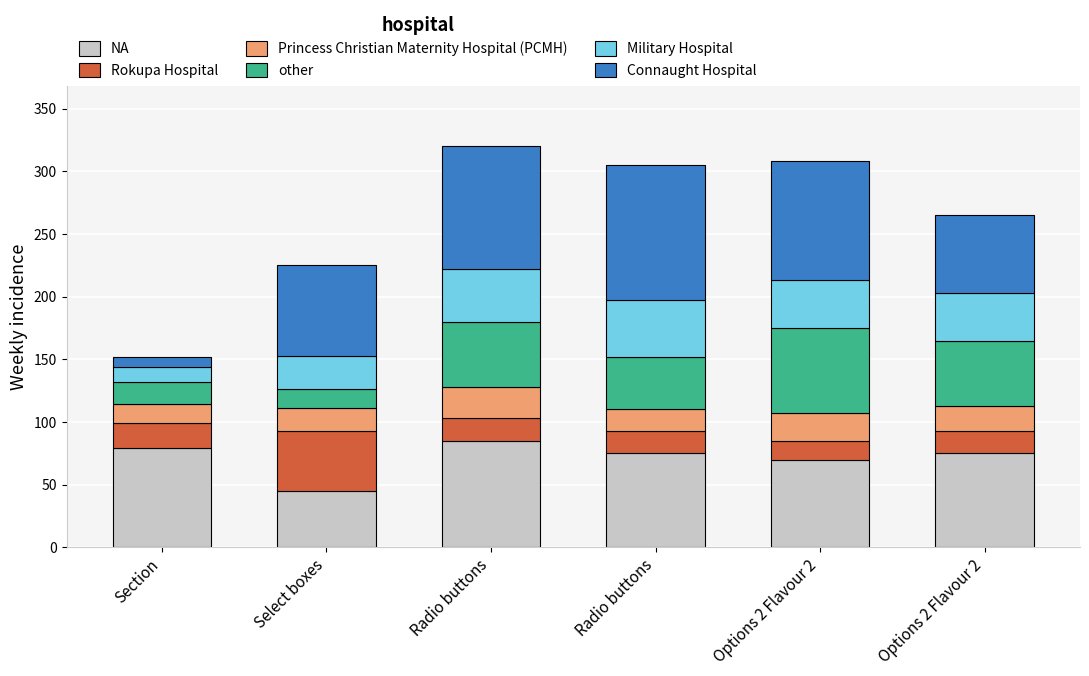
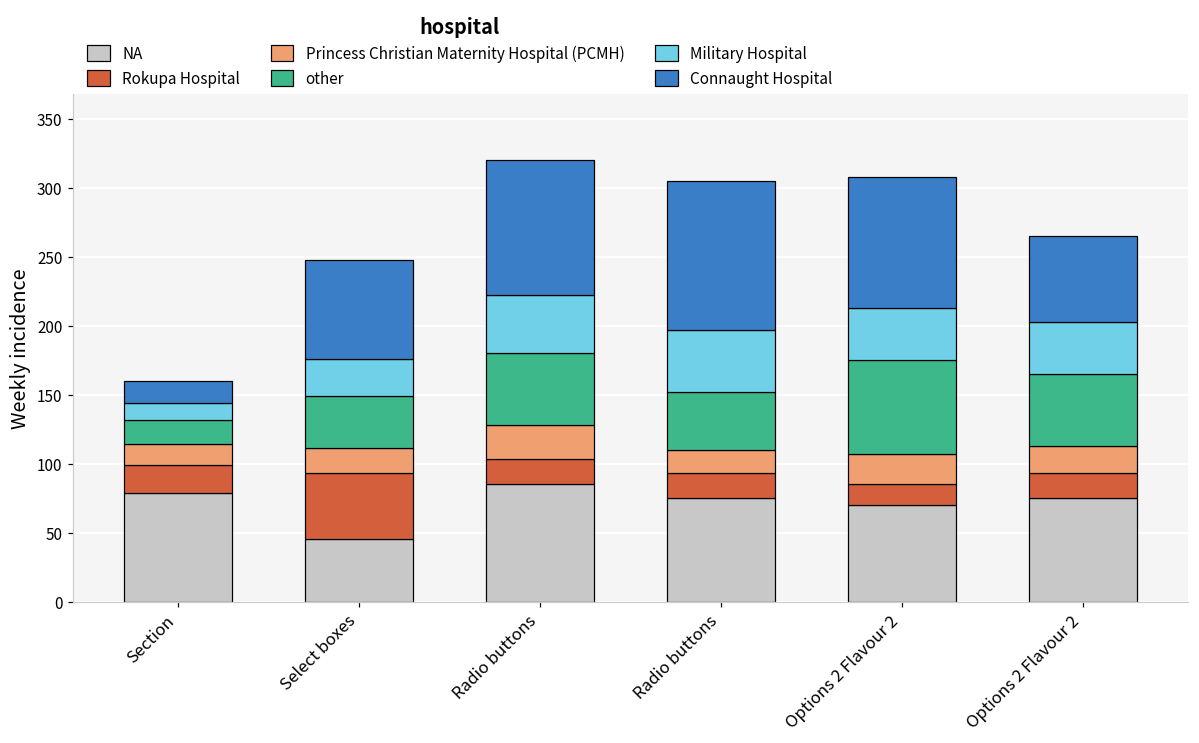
Connaught Hospital, Section: 8 -> 16
other, Select boxes: 15 -> 38
